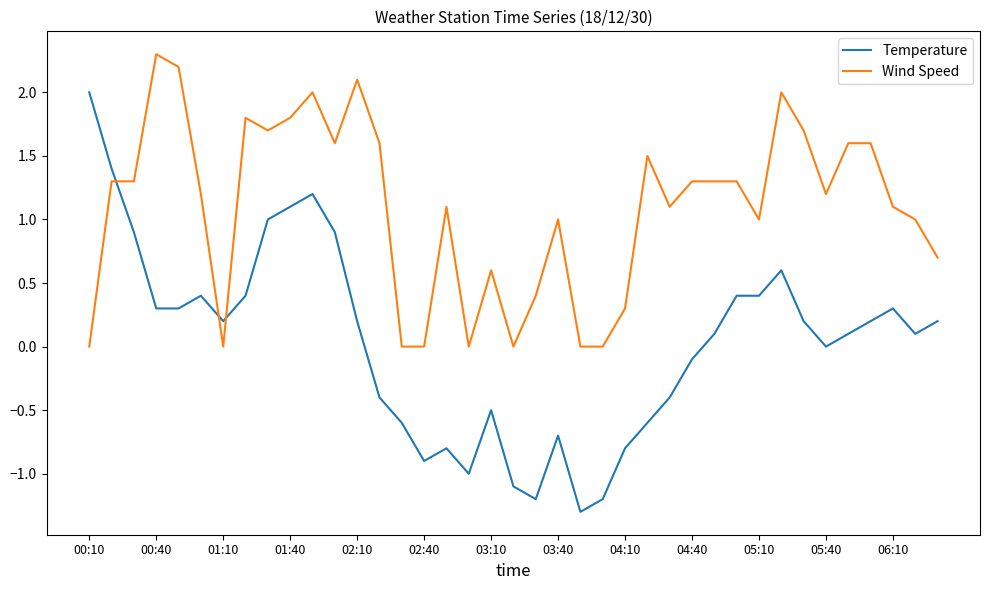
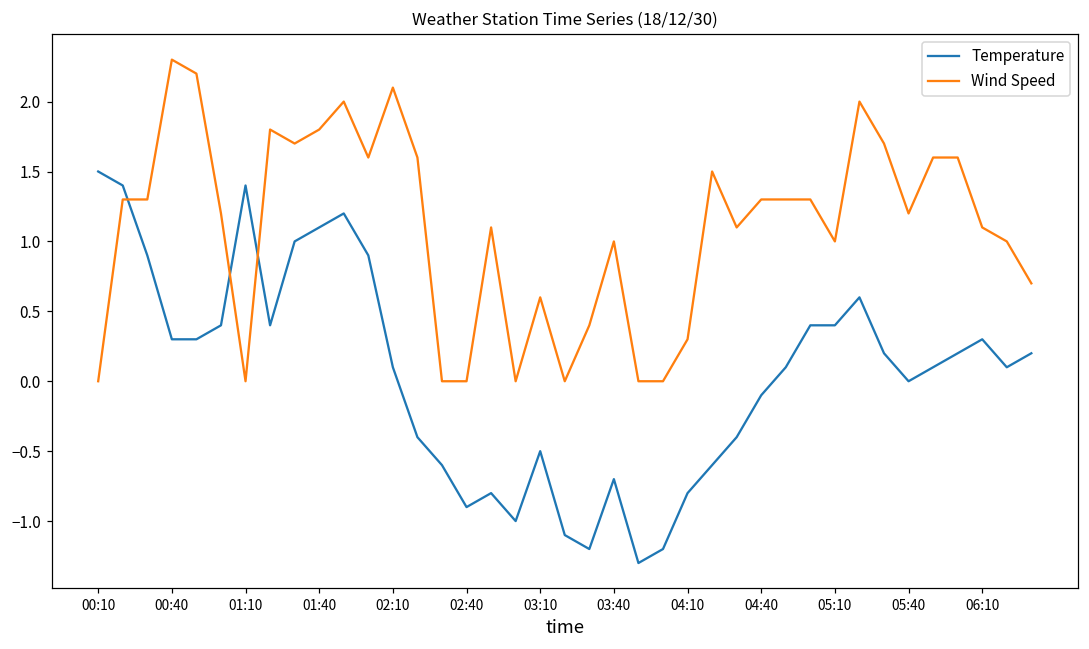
Temperature, 00:10: 2.0 -> 1.5
Temperature, 01:10: 0.2 -> 1.4
Temperature, 02:10: 0.2 -> 0.1
